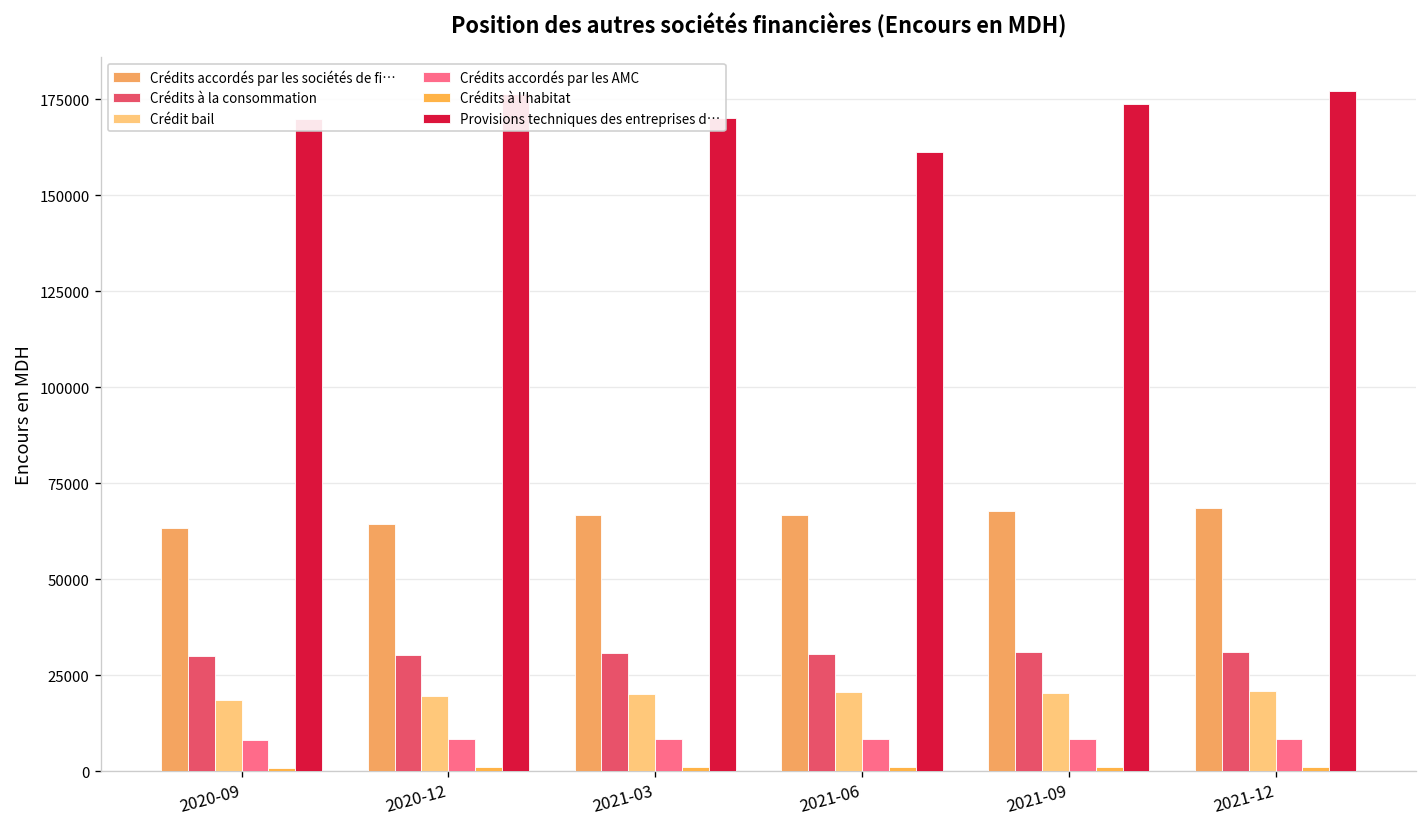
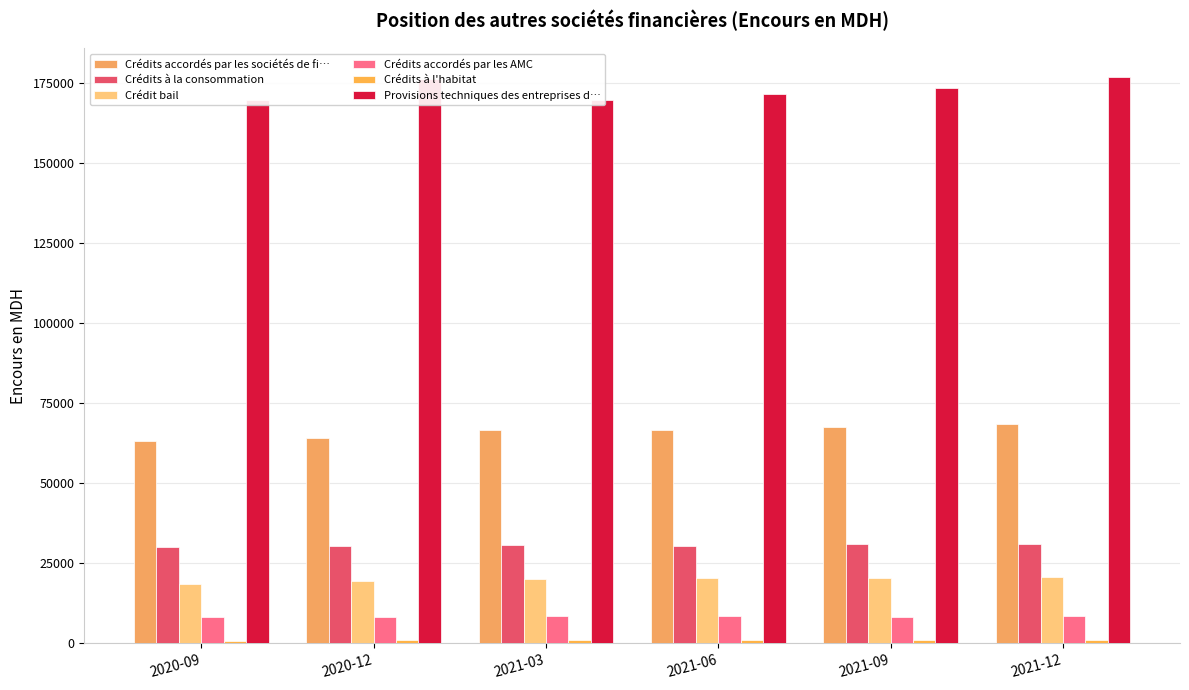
Provisions techniques des entreprises d…, 2021-06: 161000 -> 172000
